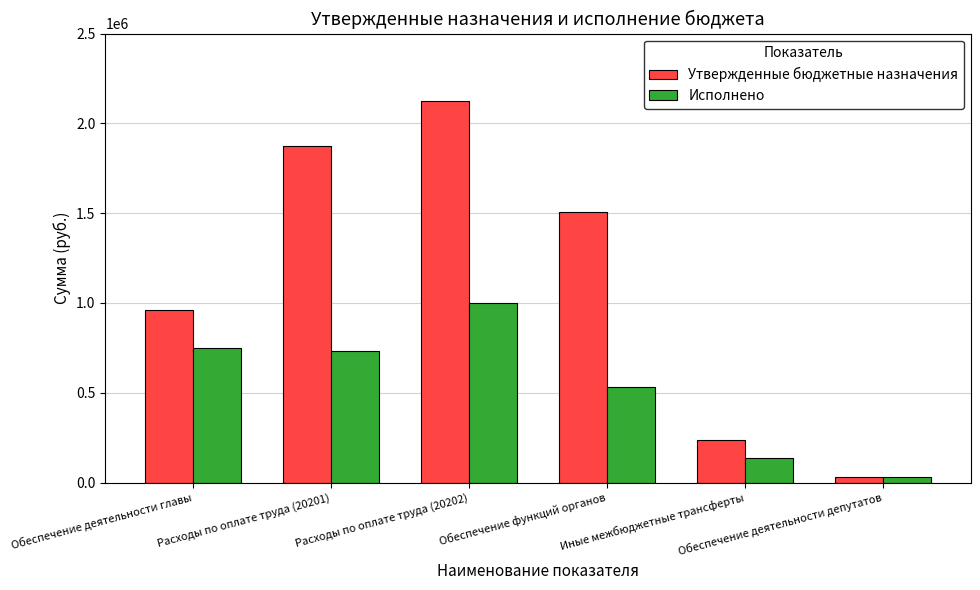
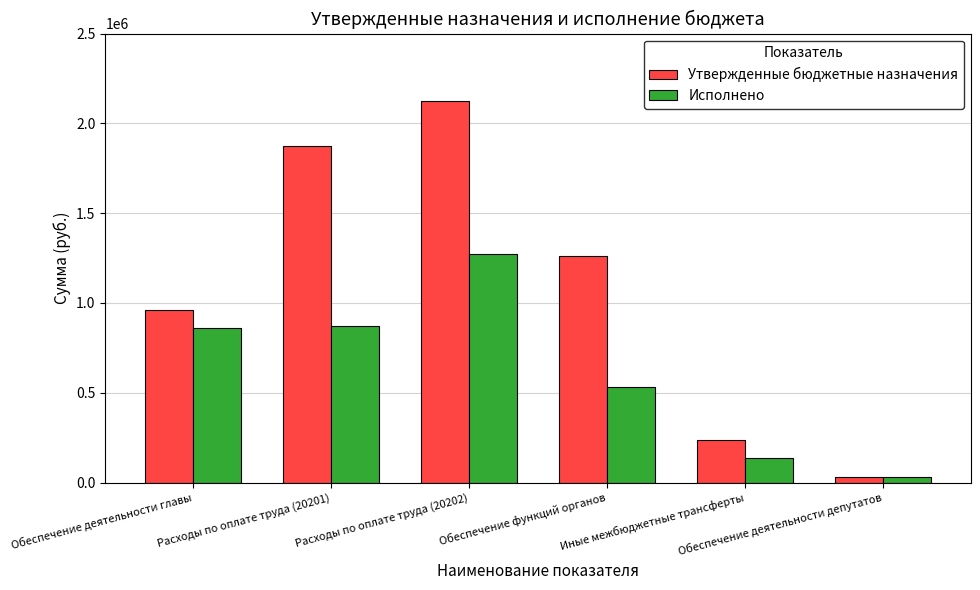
Исполнено, Обеспечение деятельности главы: 750000 -> 860000
Исполнено, Расходы по оплате труда (20201): 730000 -> 870000
Исполнено, Расходы по оплате труда (20202): 1000000 -> 1270000
Утвержденные бюджетные назначения, Обеспечение функций органов: 1510000 -> 1260000
